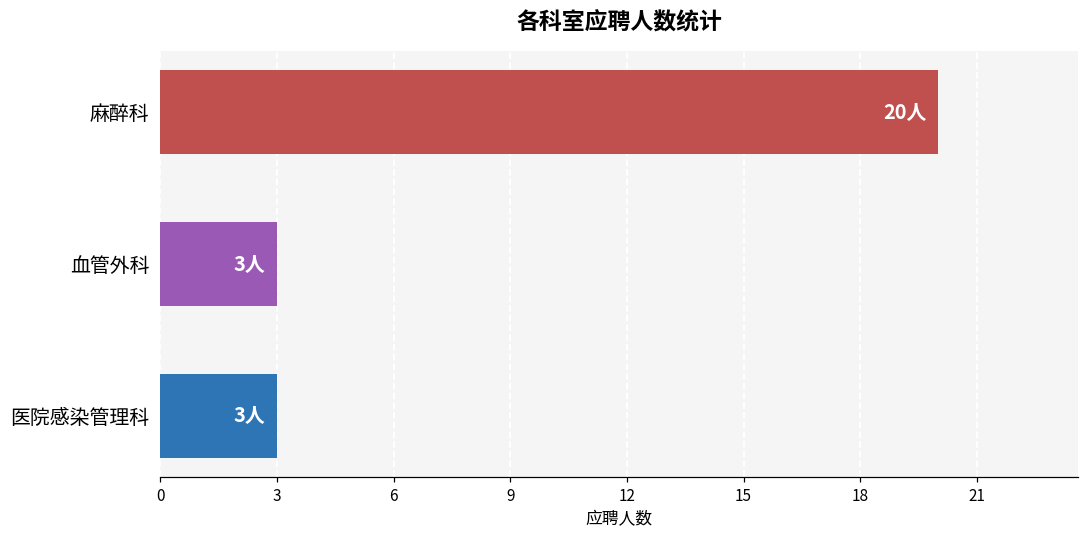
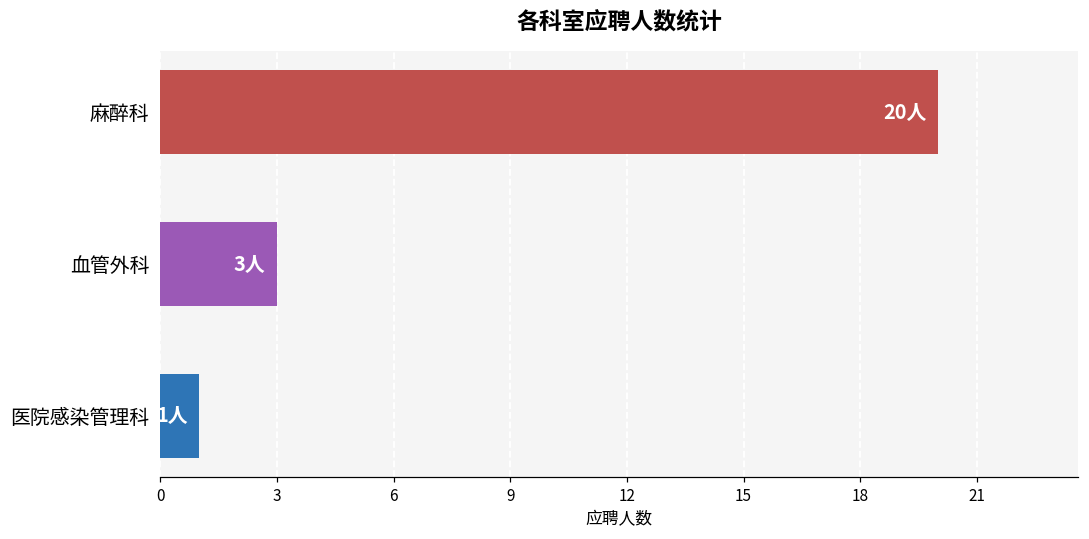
医院感染管理科: 3人 -> 1人
